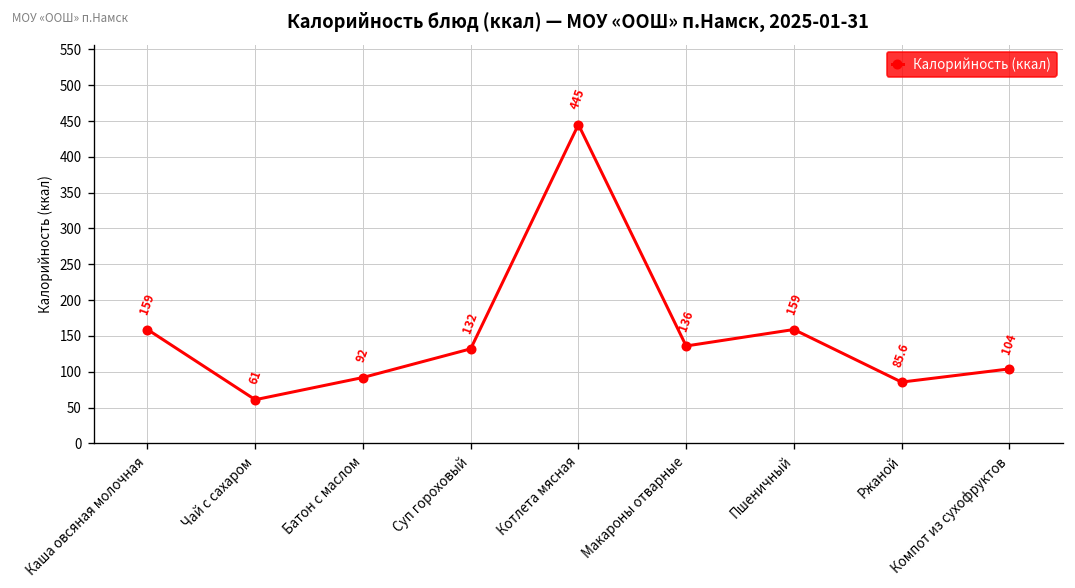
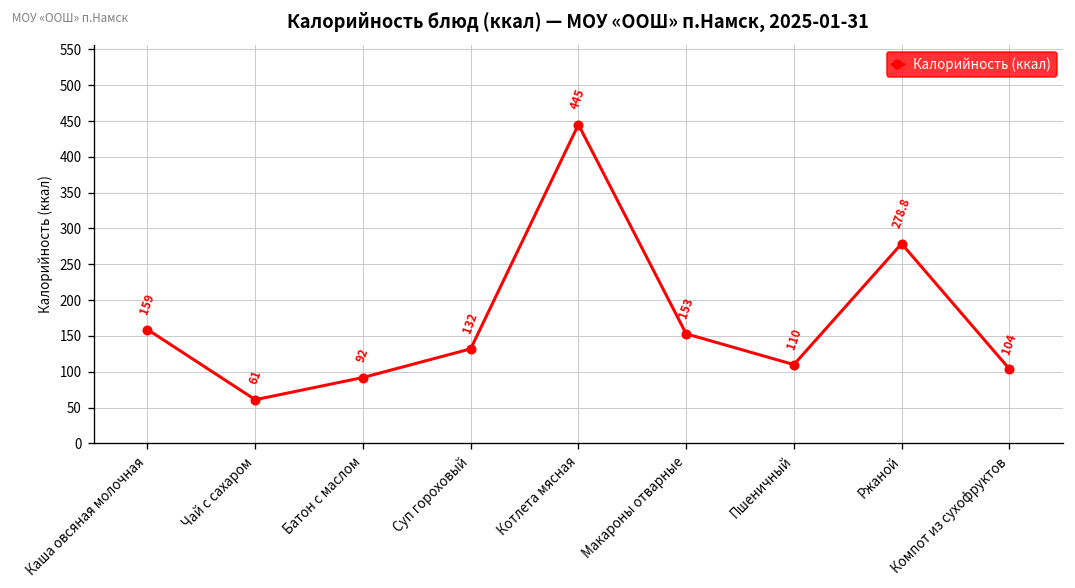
Макароны отварные: 136 -> 153
Пшеничный: 159 -> 110
Ржаной: 85.6 -> 278.8
